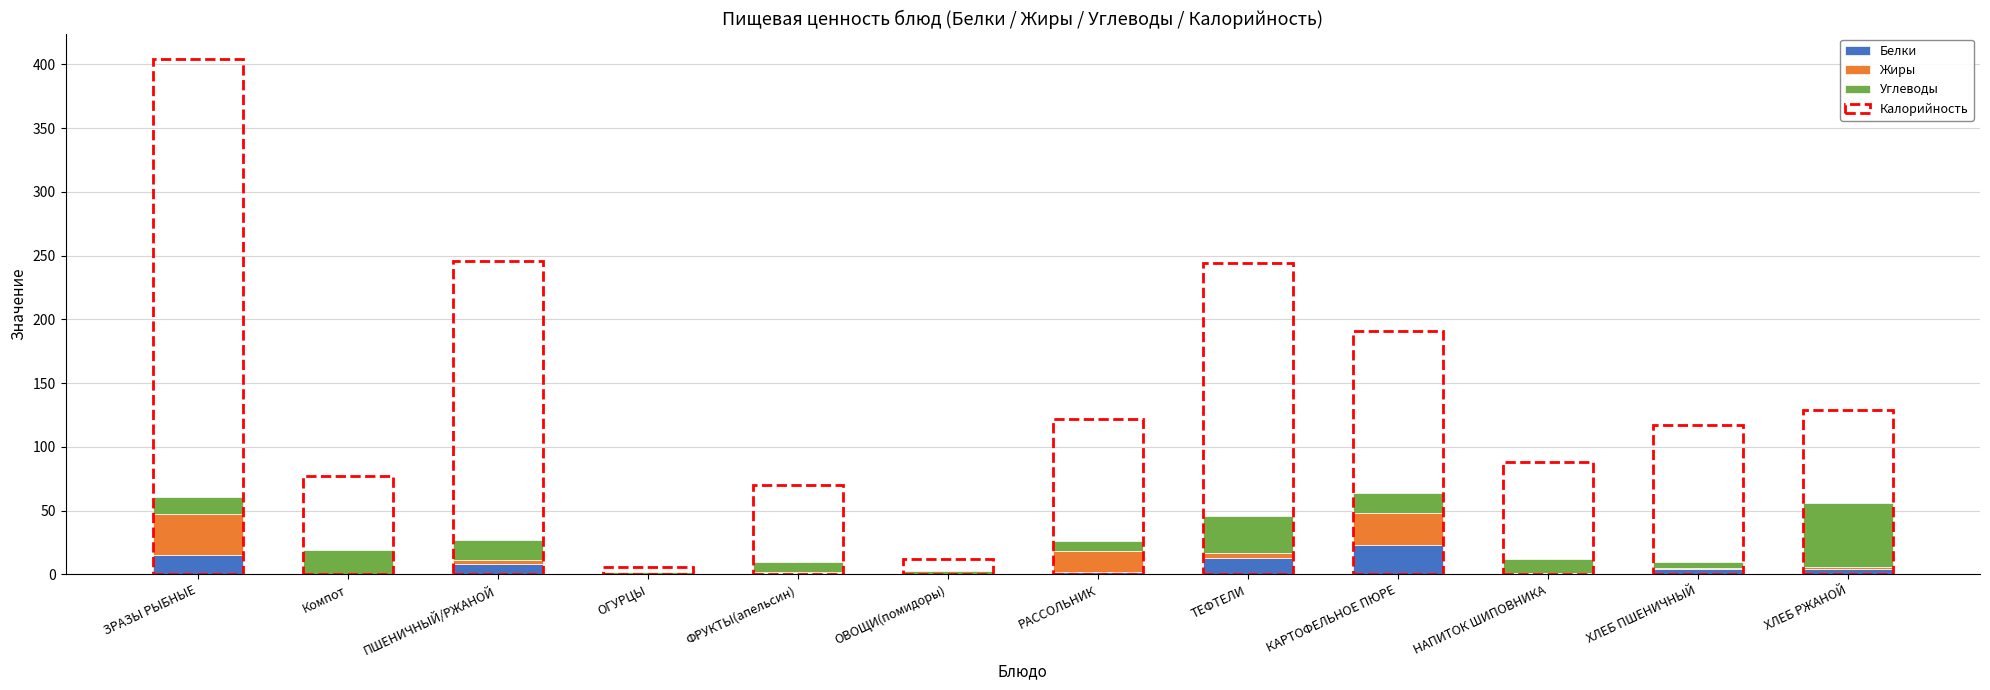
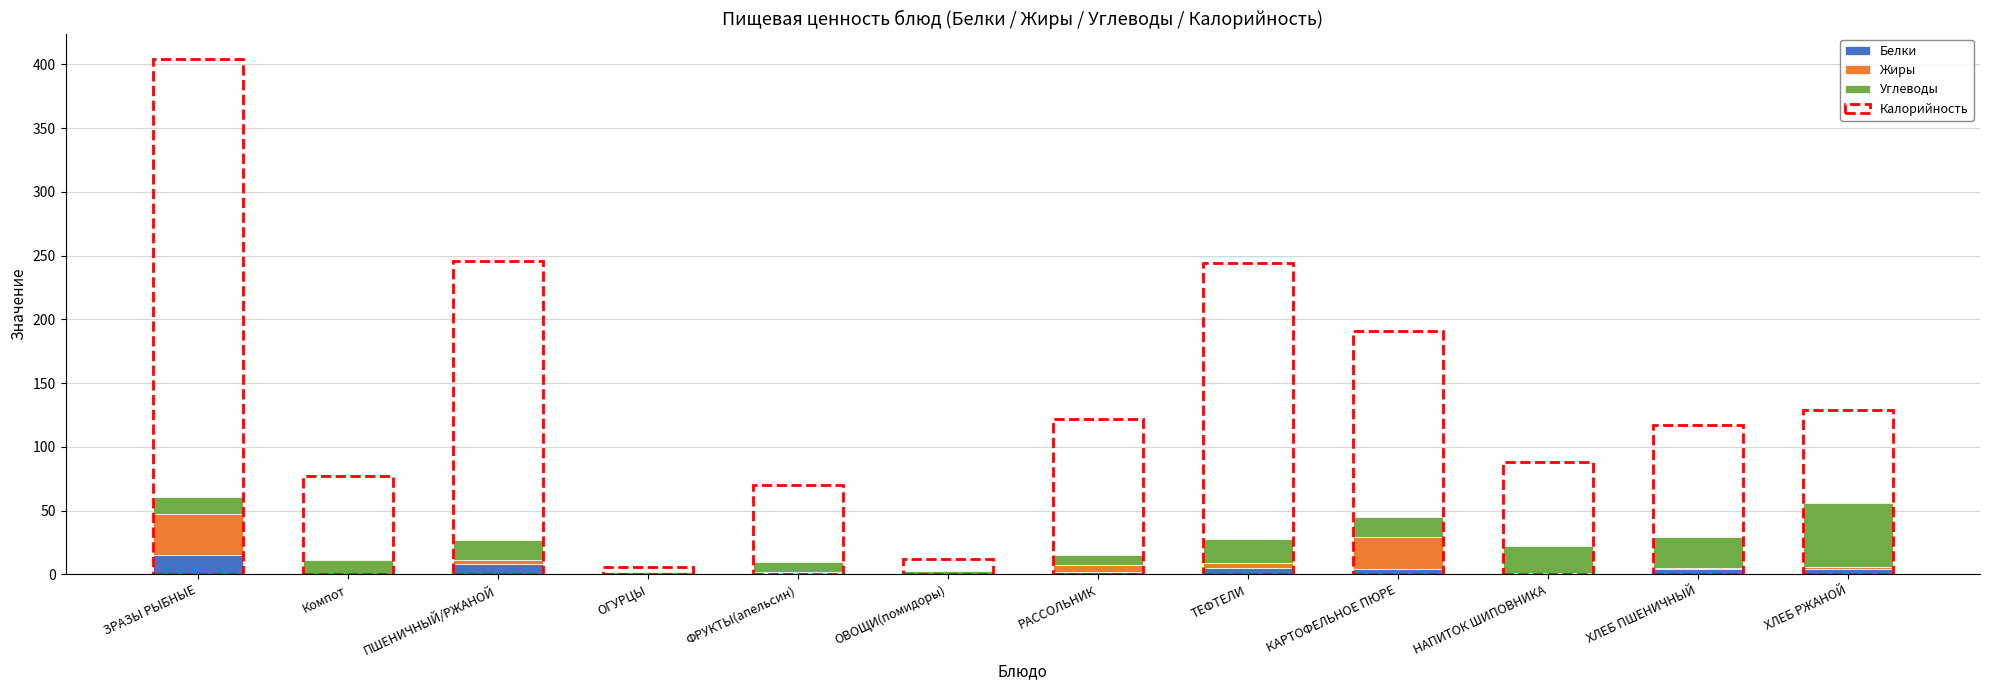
Углеводы, Компот: 19 -> 11
Жиры, РАССОЛЬНИК: 16 -> 5
Белки, ТЕФТЕЛИ: 13 -> 5
Углеводы, ТЕФТЕЛИ: 29 -> 19
Белки, КАРТОФЕЛЬНОЕ ПЮРЕ: 23 -> 4
Углеводы, НАПИТОК ШИПОВНИКА: 11 -> 21
Углеводы, ХЛЕБ ПШЕНИЧНЫЙ: 5 -> 24
